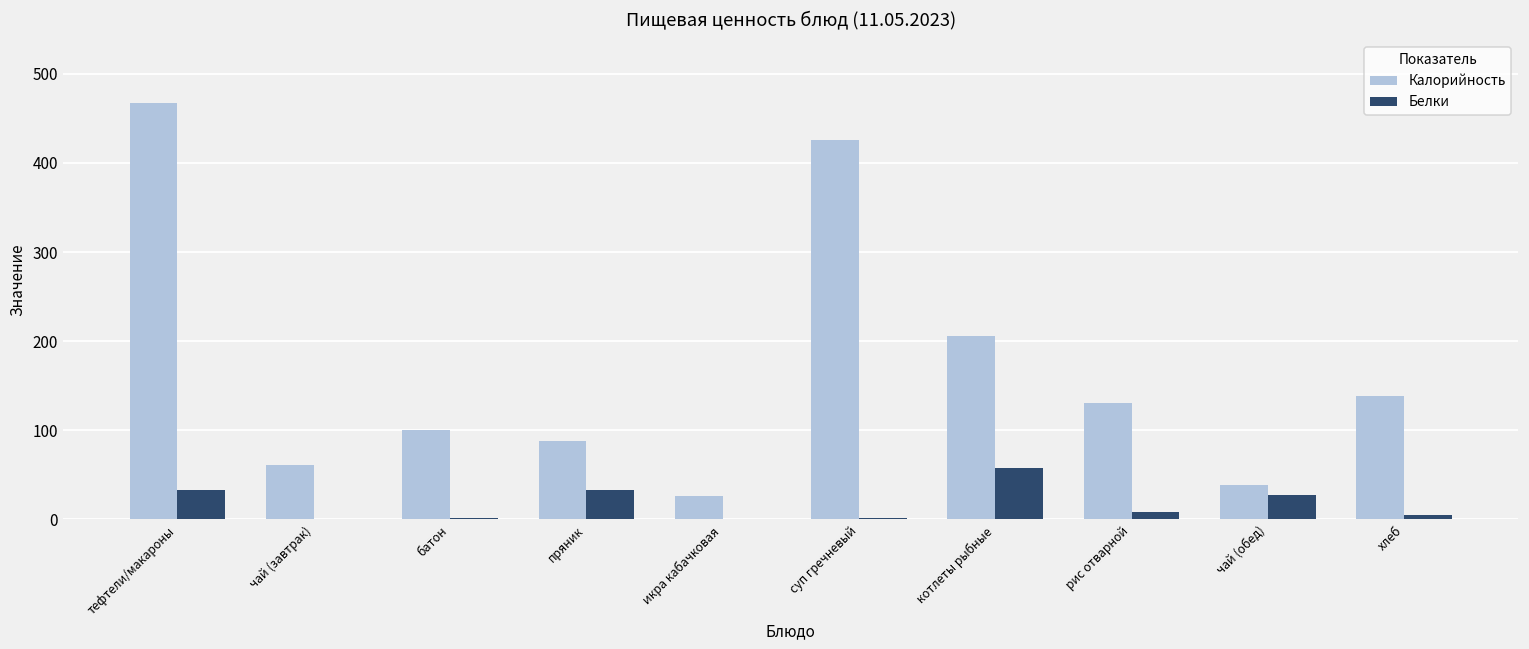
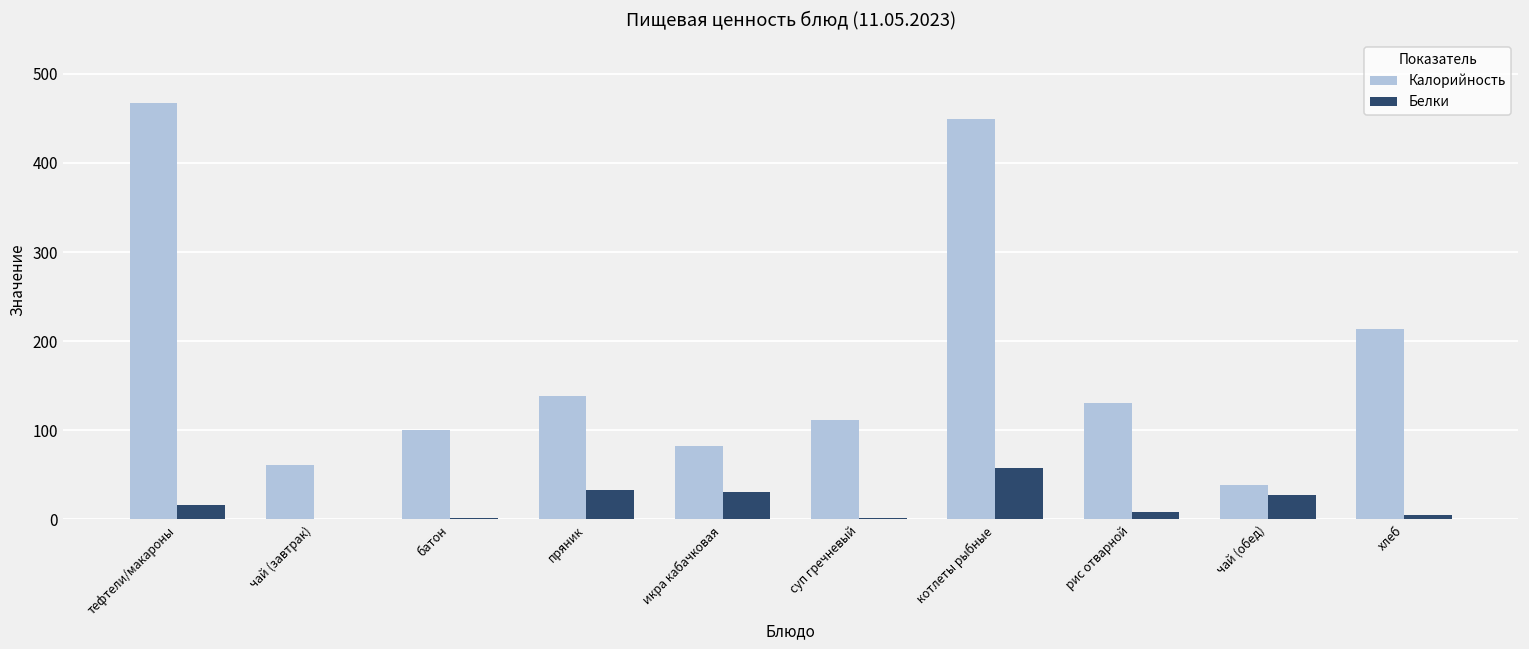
Белки, тефтели/макароны: 30 -> 20
Калорийность, пряник: 90 -> 140
Калорийность, икра кабачковая: 30 -> 80
Белки, икра кабачковая: 0 -> 30
Калорийность, суп гречневый: 430 -> 110
Калорийность, котлеты рыбные: 210 -> 450
Калорийность, хлеб: 140 -> 210
